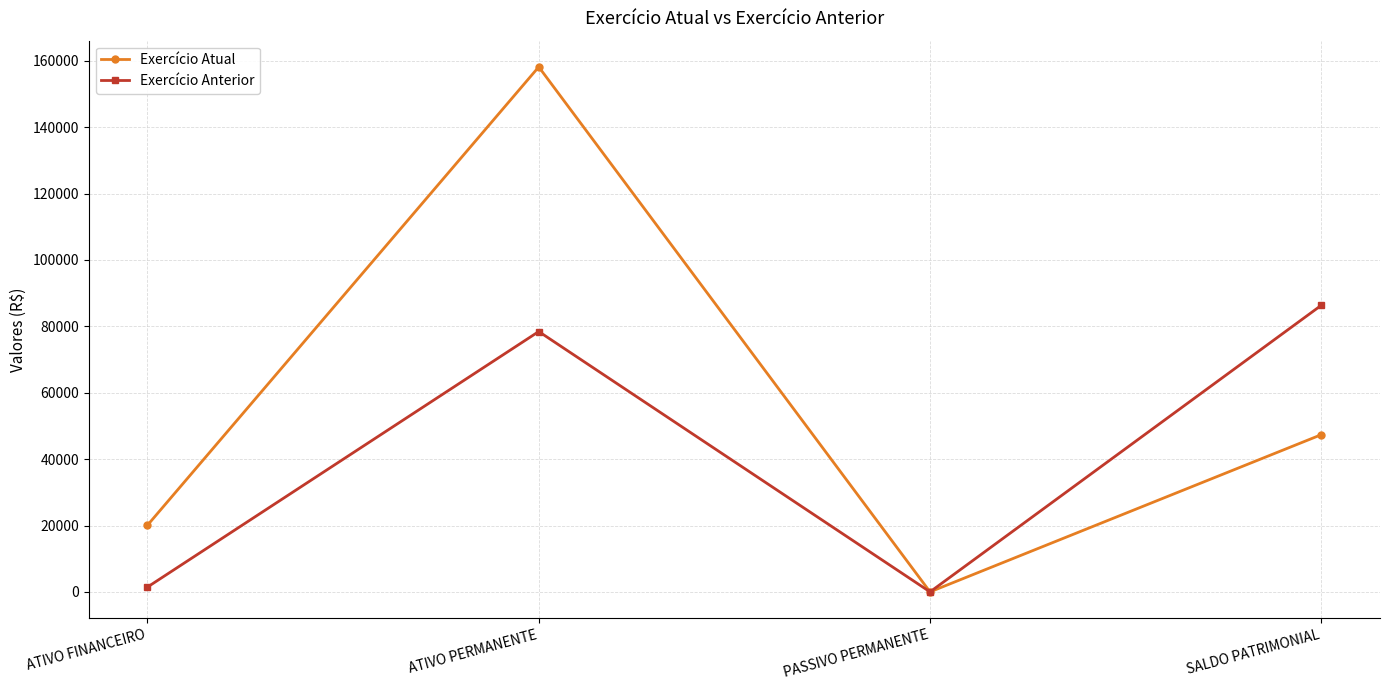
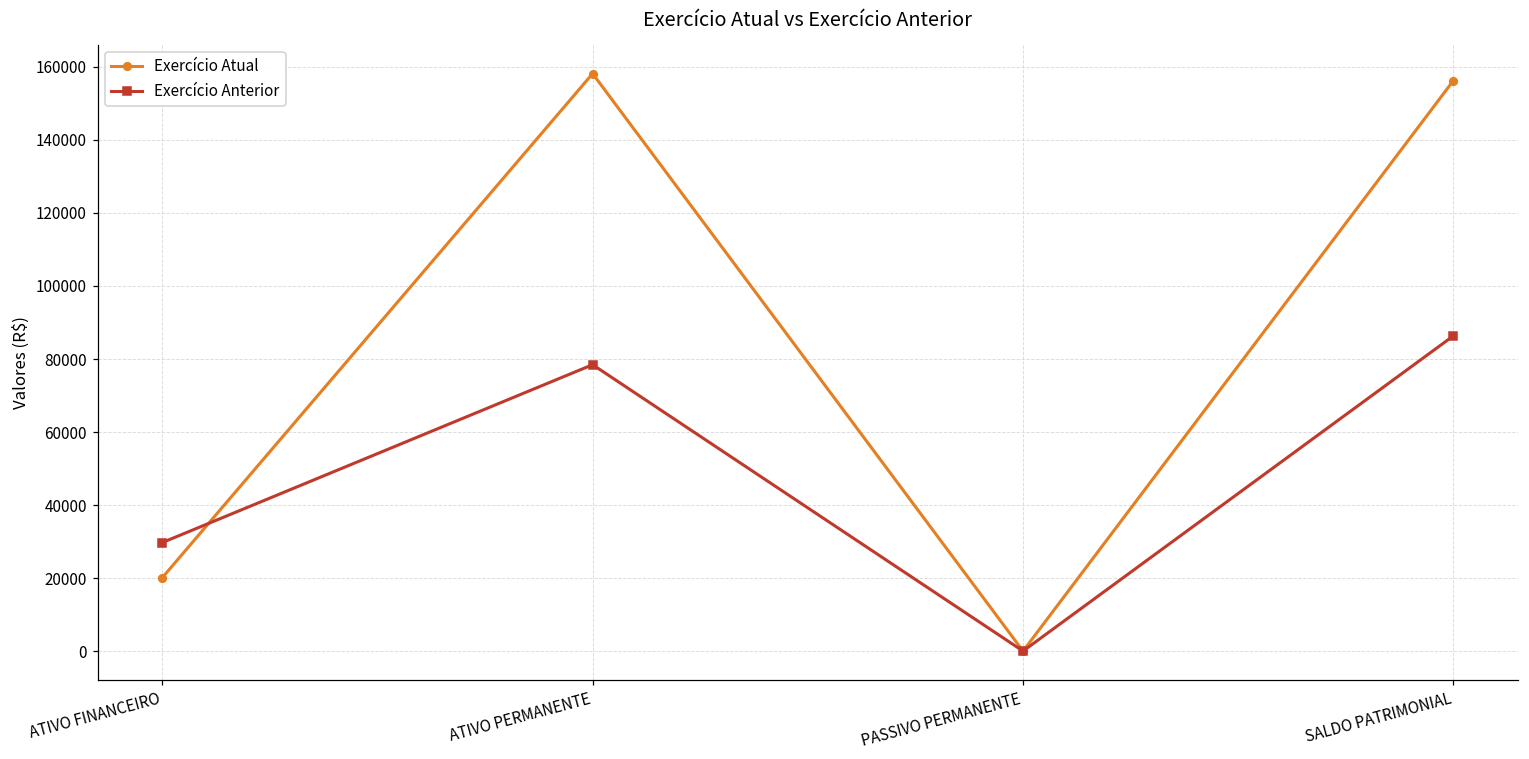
Exercício Anterior, ATIVO FINANCEIRO: 1000 -> 30000
Exercício Atual, SALDO PATRIMONIAL: 47000 -> 156000
